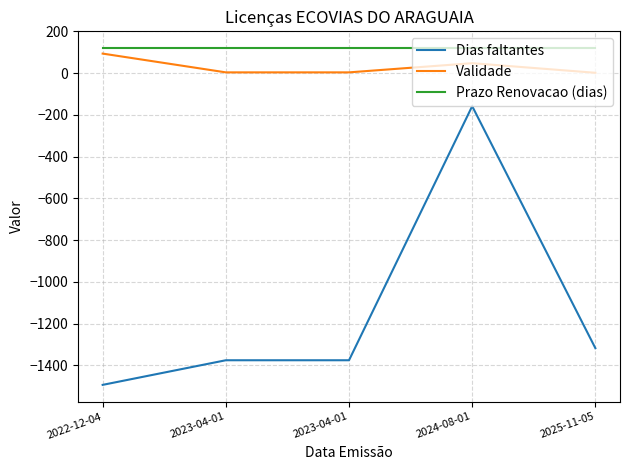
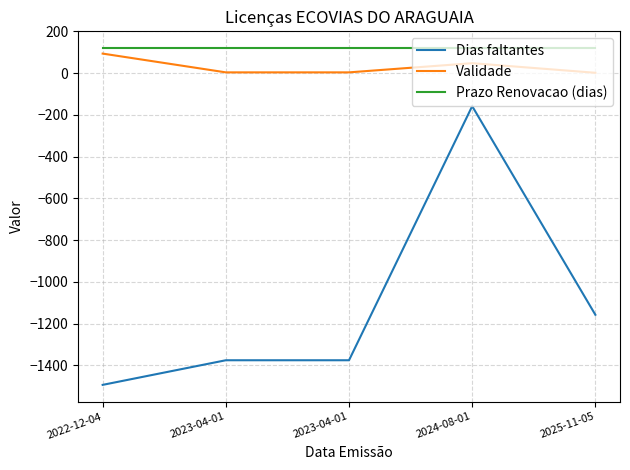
Dias faltantes, 2025-11-05: -1320 -> -1160
